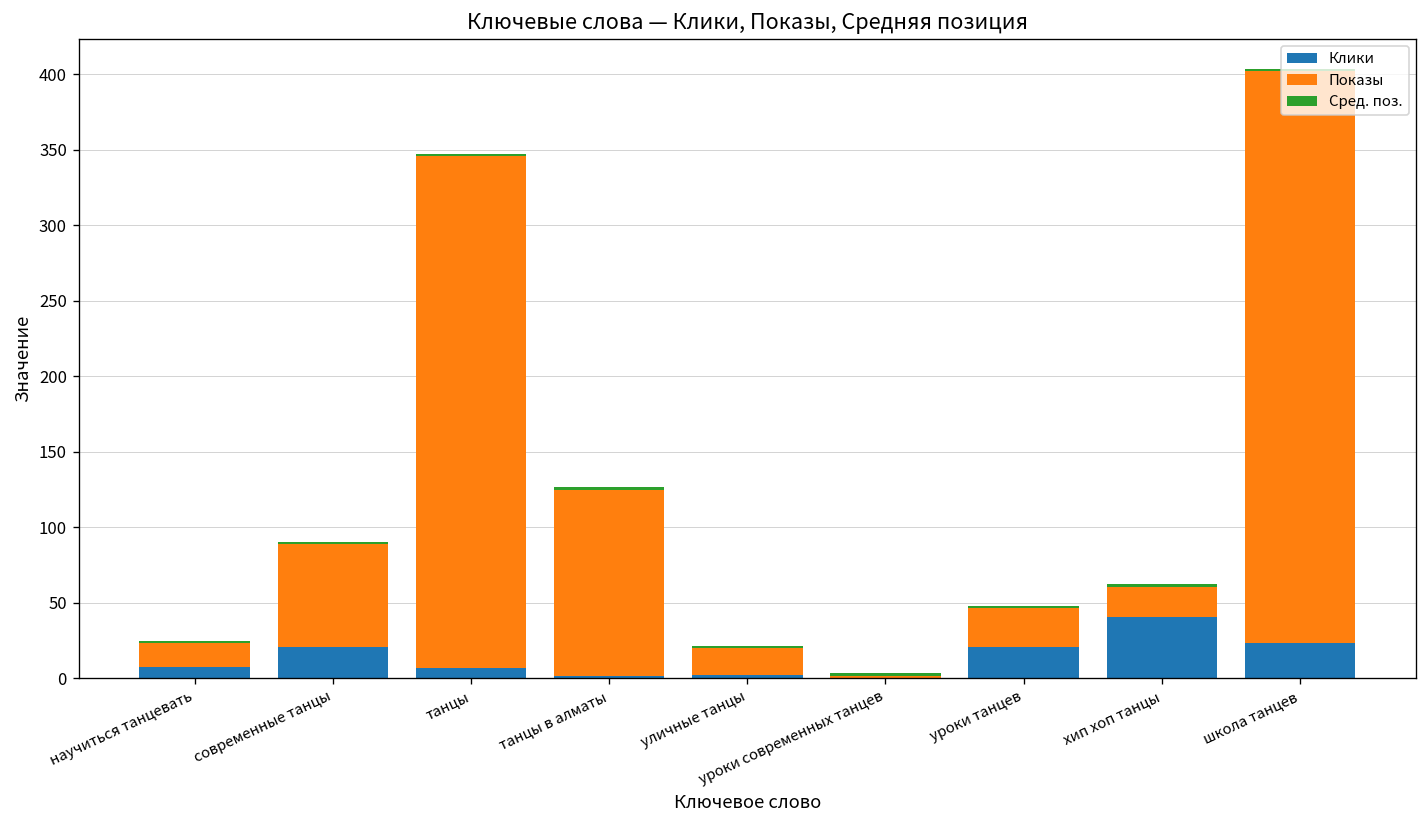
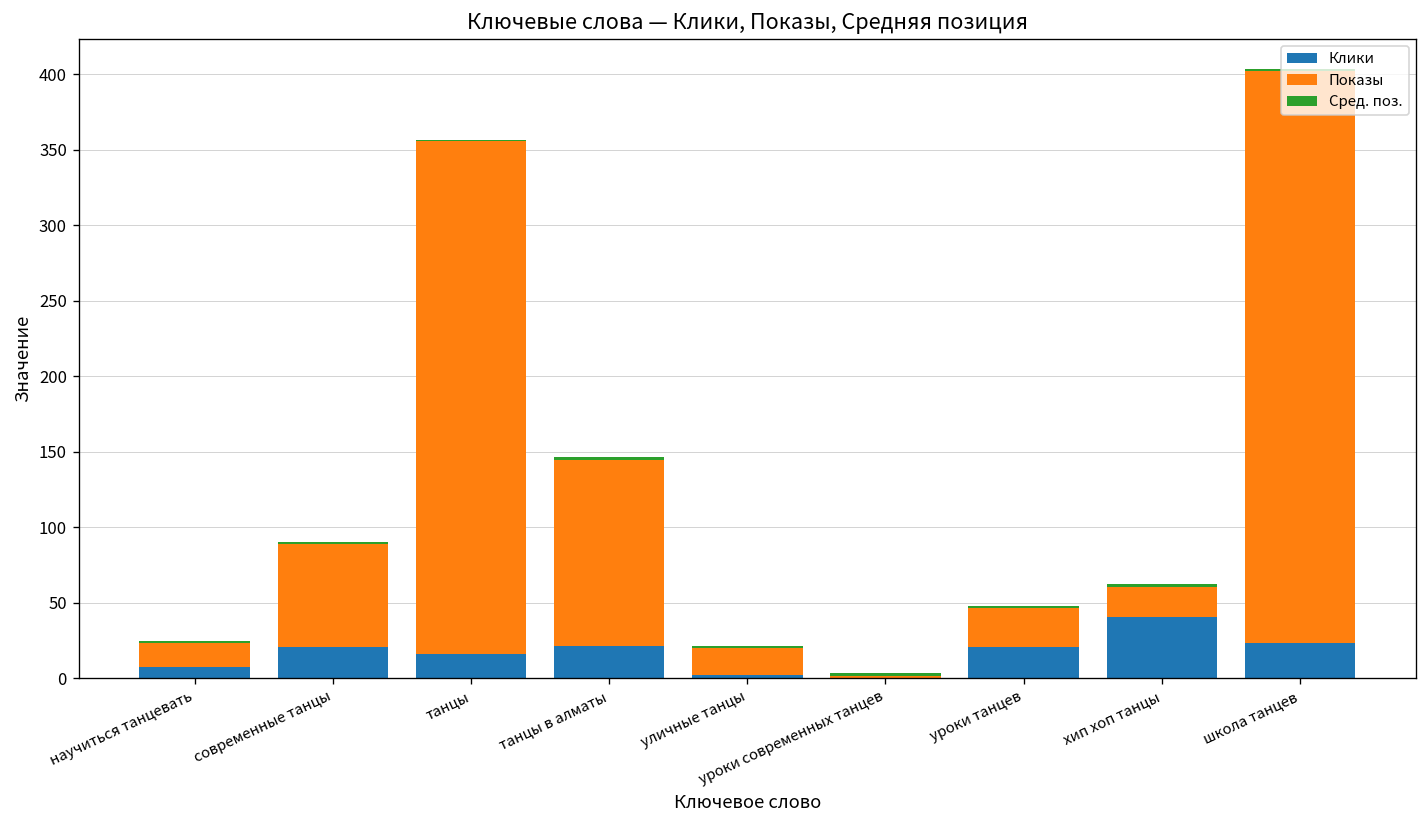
Клики, танцы: 7 -> 16
Клики, танцы в алматы: 1 -> 21
